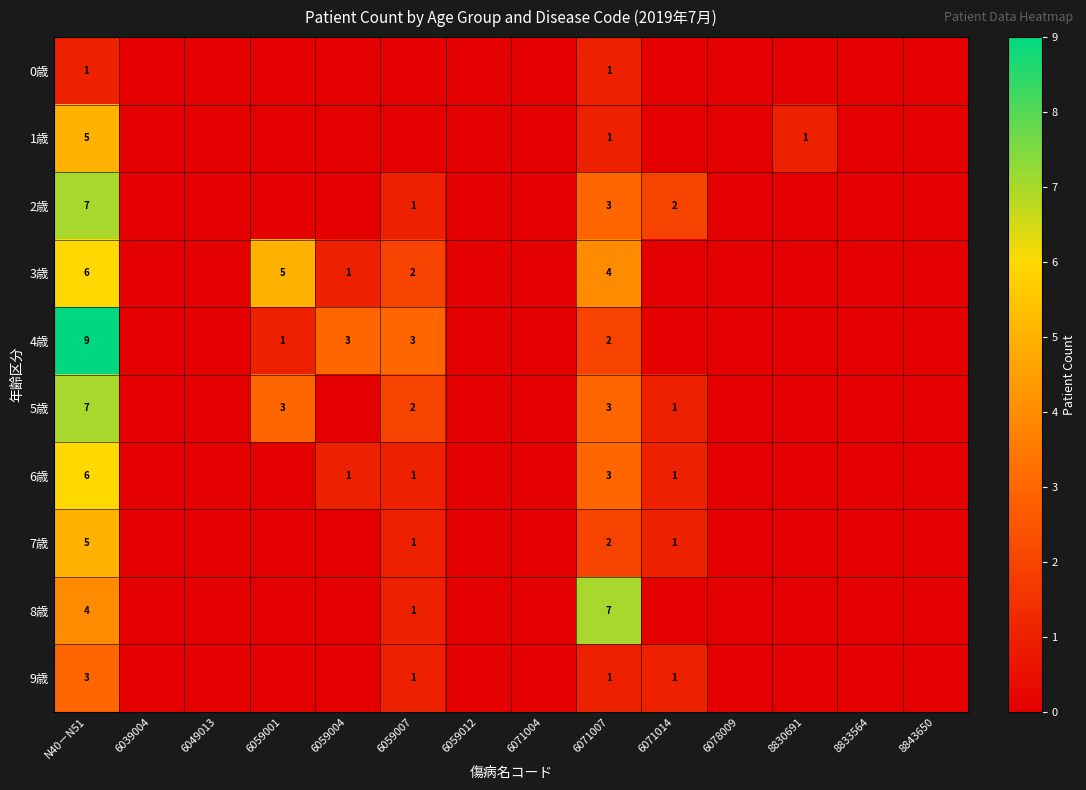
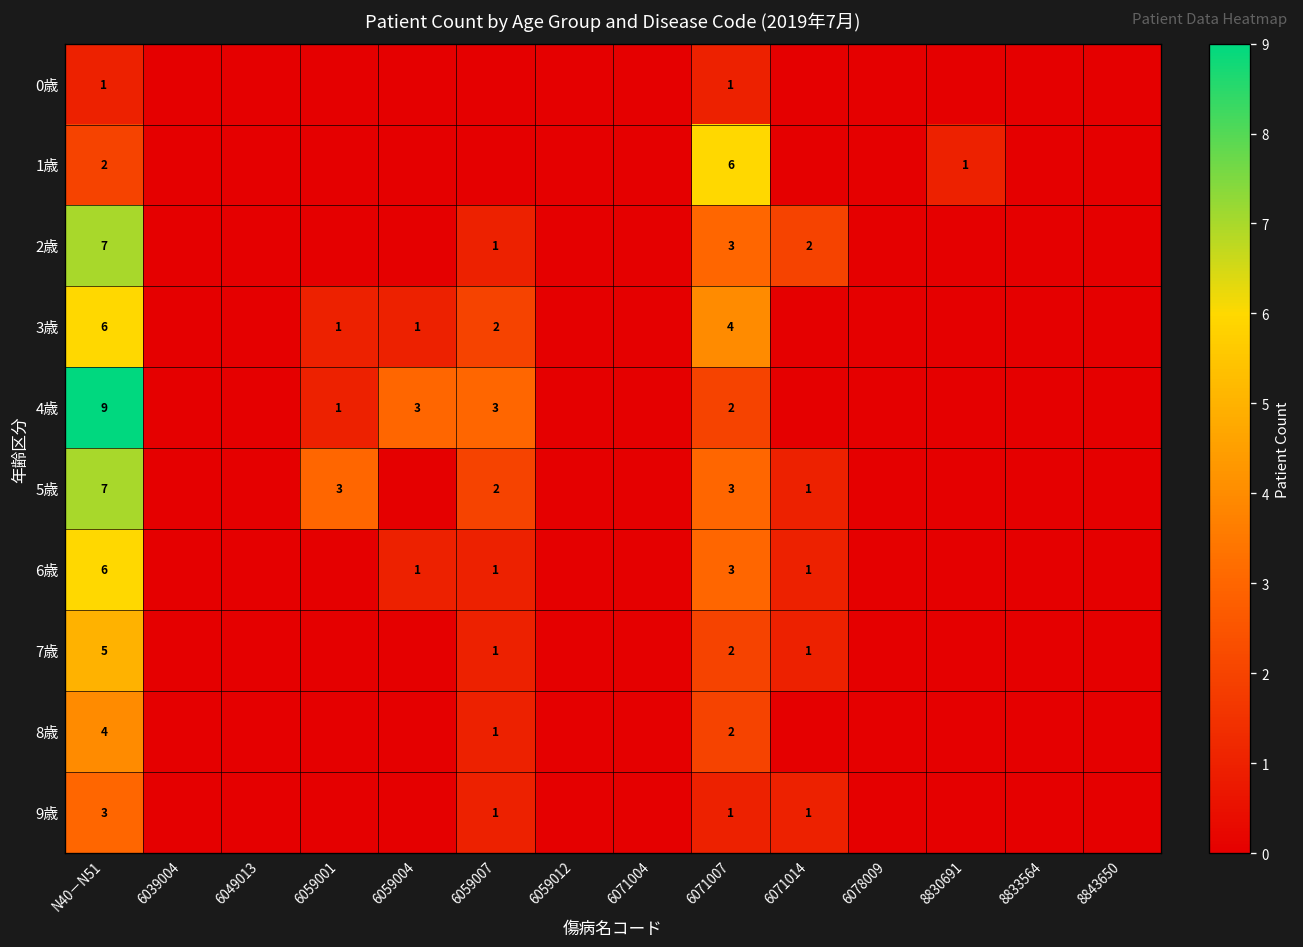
1歳, N40－N51: 5 -> 2
1歳, 6071007: 1 -> 6
3歳, 6059001: 5 -> 1
8歳, 6071007: 7 -> 2
